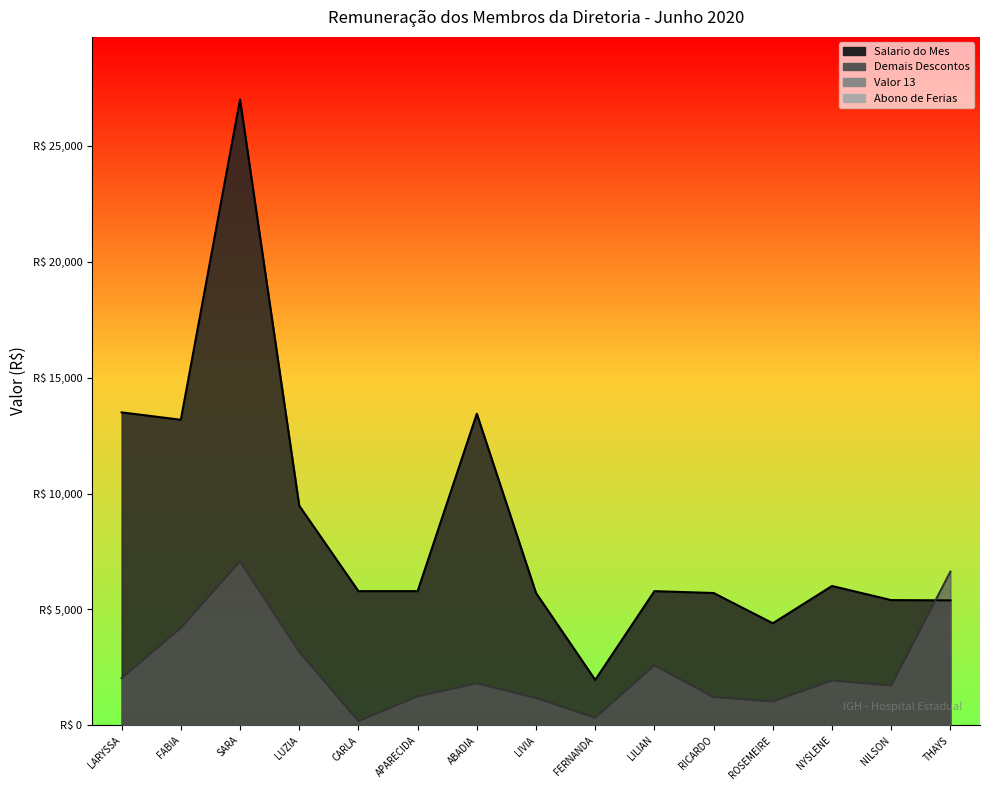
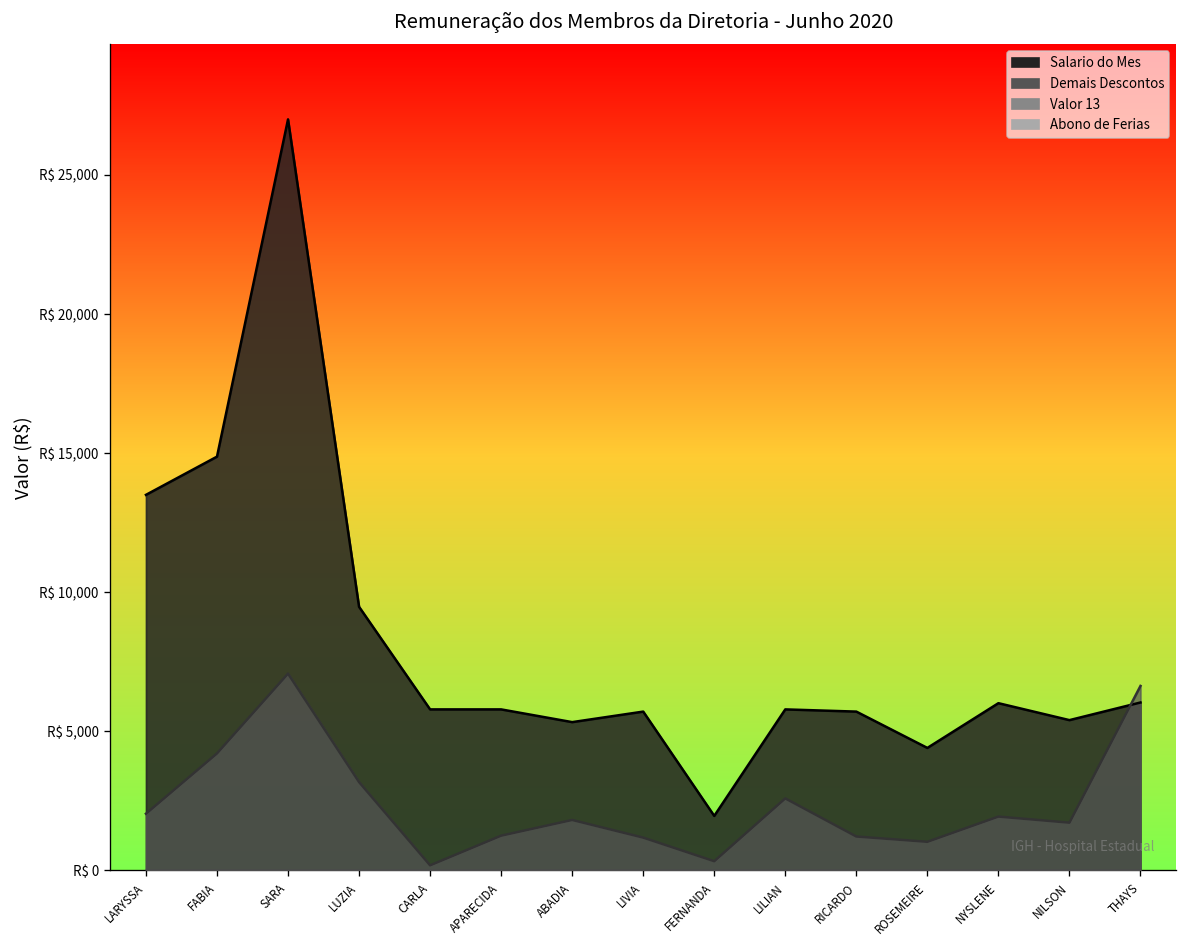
Salario do Mes, FABIA: R$ 13,200 -> R$ 14,900
Salario do Mes, ABADIA: R$ 13,400 -> R$ 5,300
Salario do Mes, THAYS: R$ 5,400 -> R$ 6,000
